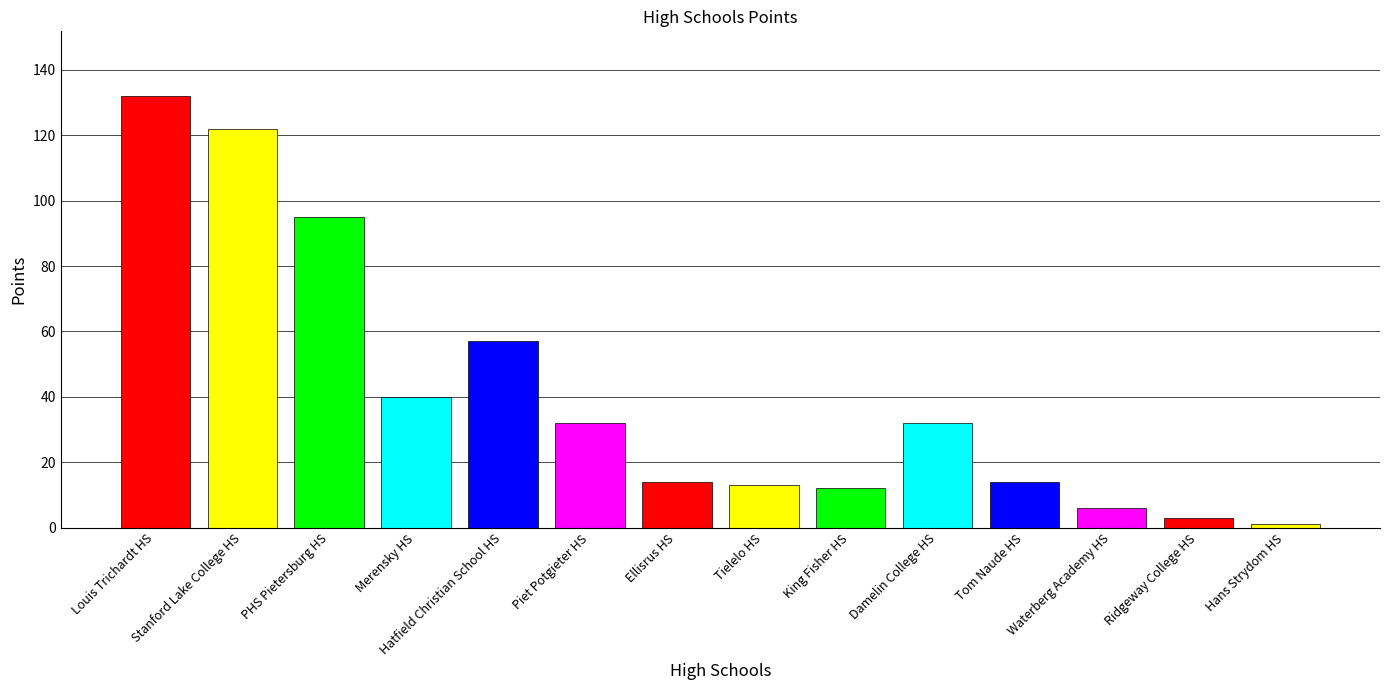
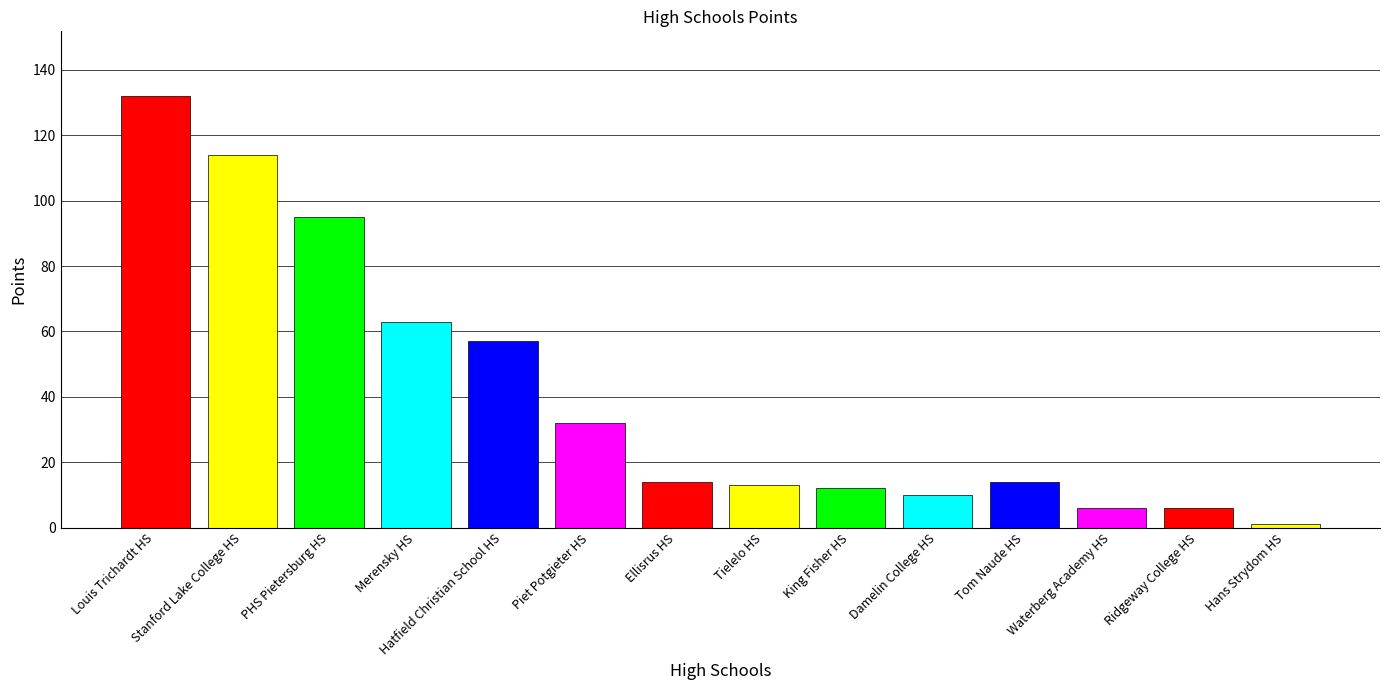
Stanford Lake College HS: 122 -> 114
Merensky HS: 40 -> 63
Damelin College HS: 32 -> 10
Ridgeway College HS: 3 -> 6
